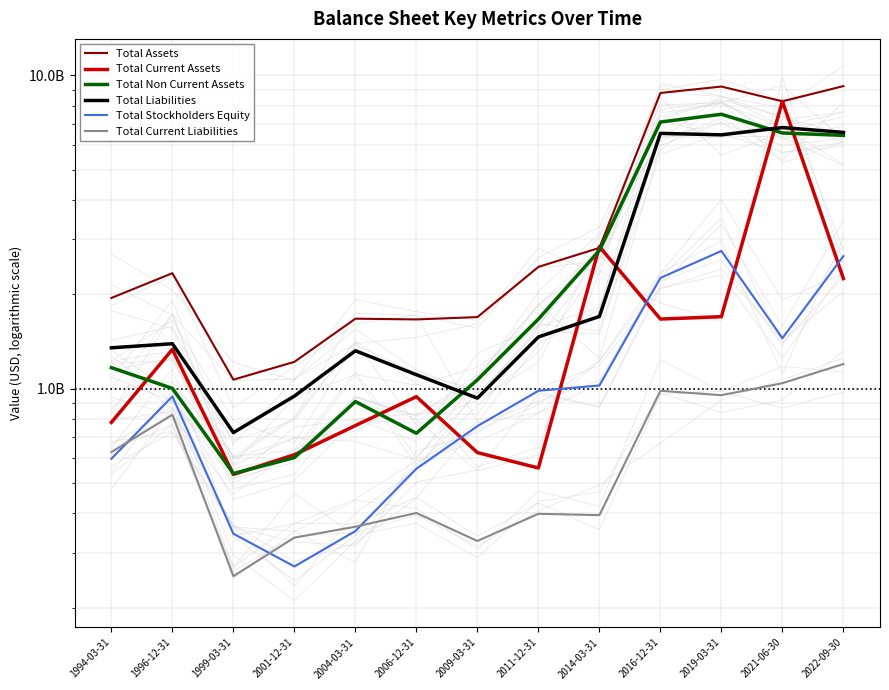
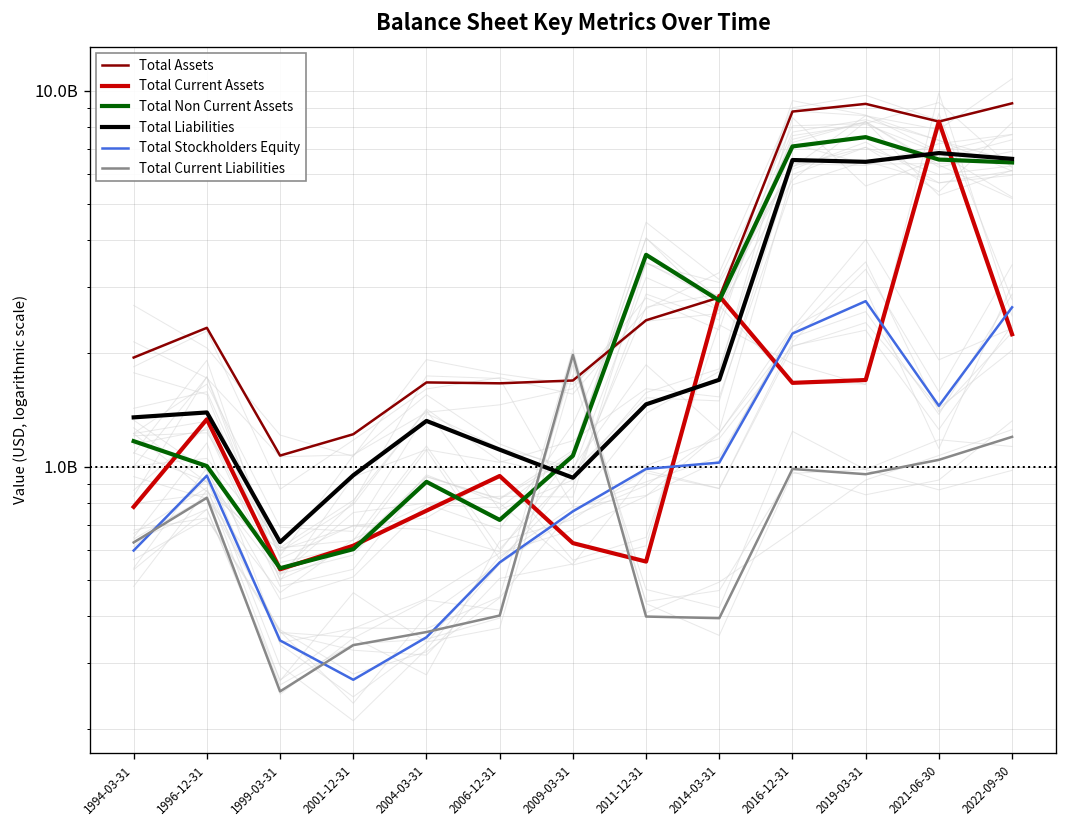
Total Liabilities, 1999-03-31: 720000000 -> 630000000
Total Current Liabilities, 2009-03-31: 330000000 -> 2000000000
Total Non Current Assets, 2011-12-31: 1700000000 -> 3700000000
